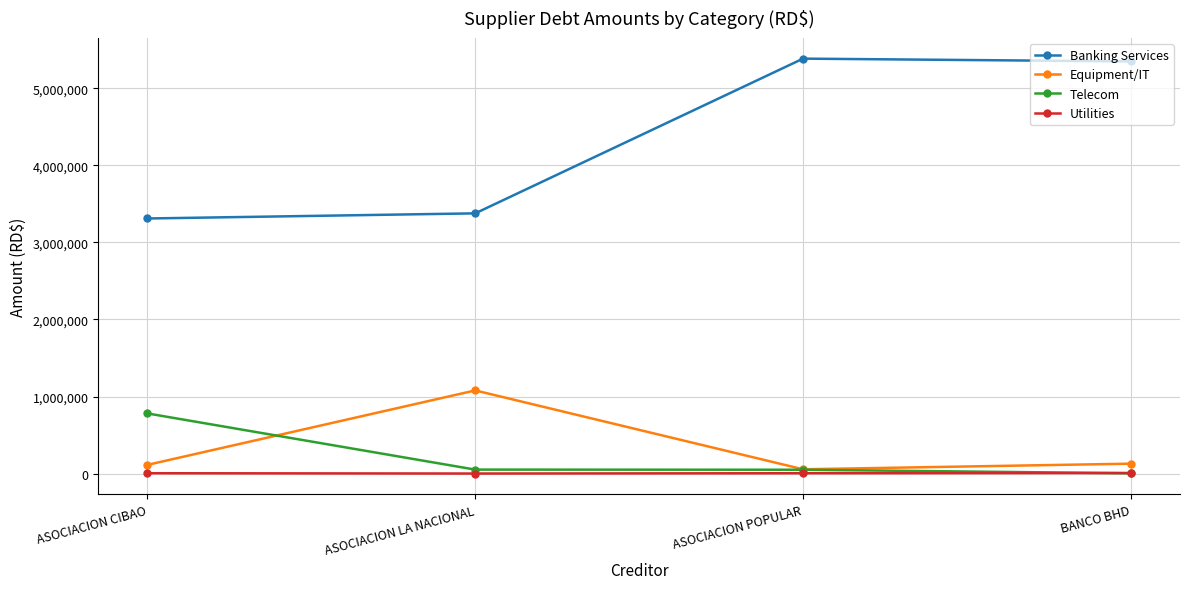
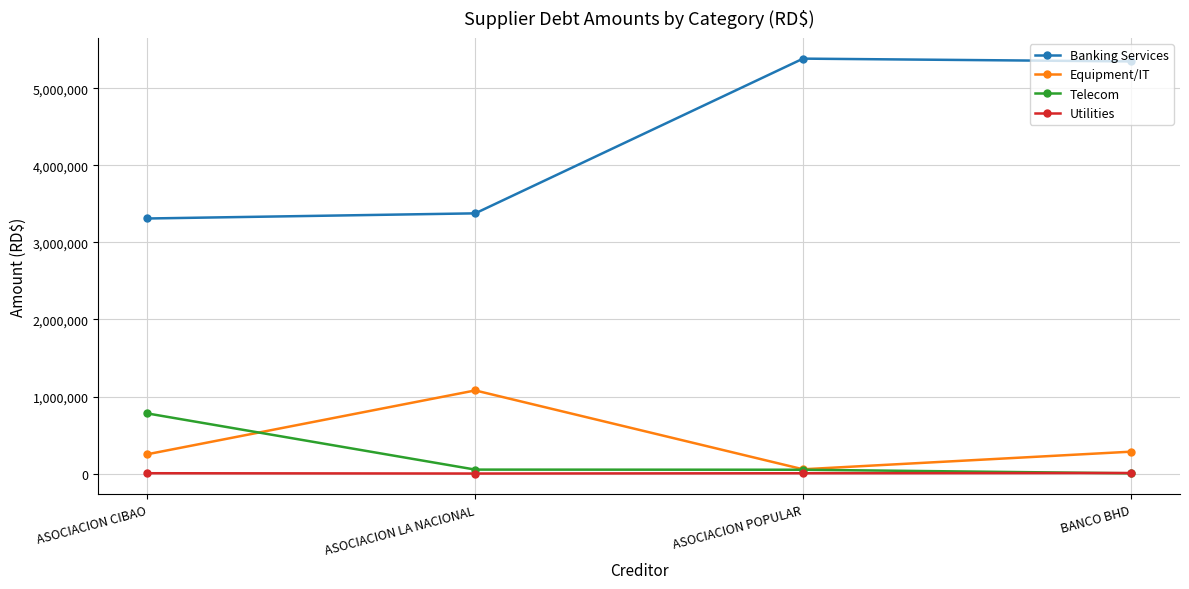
Equipment/IT, ASOCIACION CIBAO: 100,000 -> 300,000
Equipment/IT, BANCO BHD: 100,000 -> 300,000
